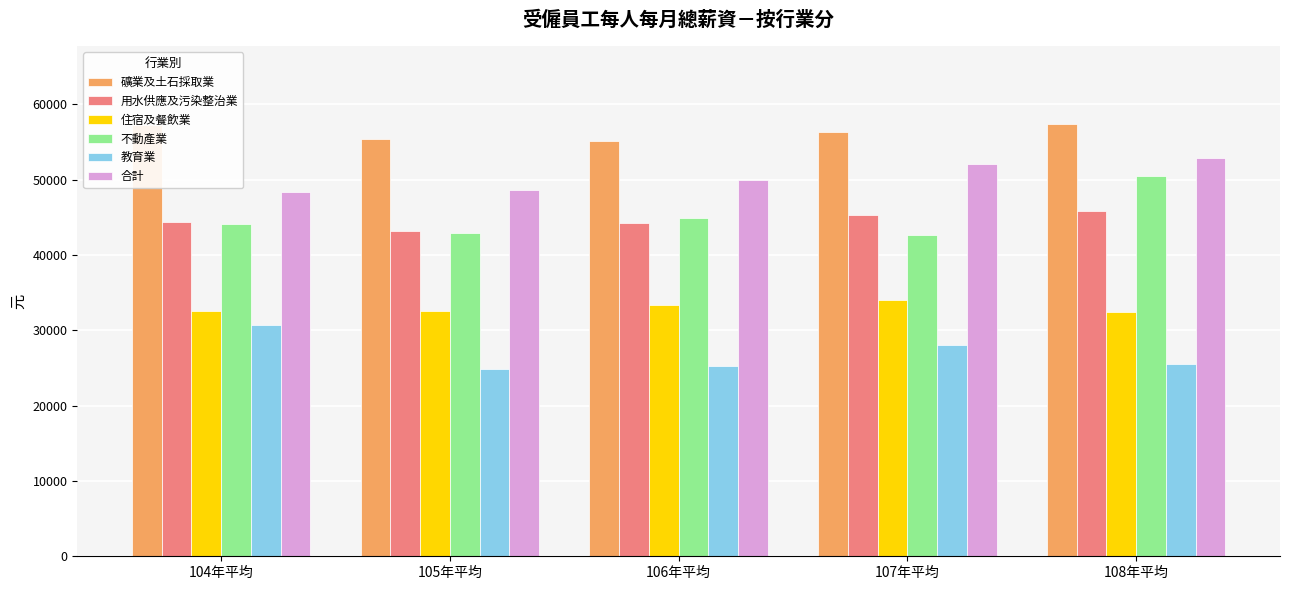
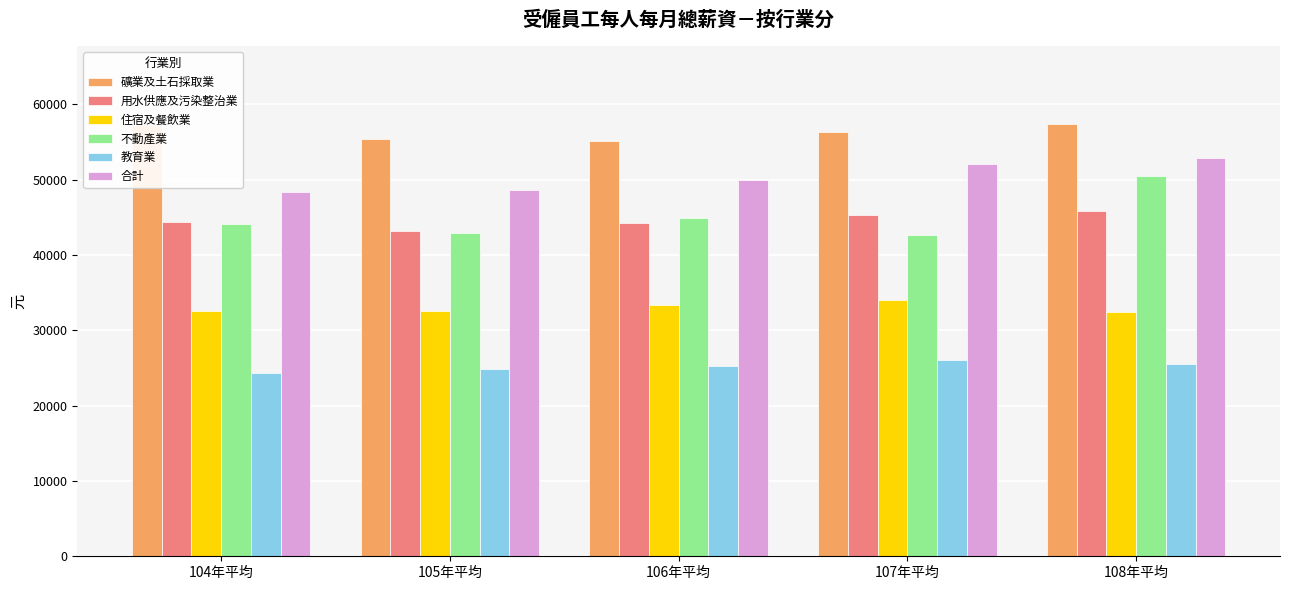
教育業, 104年平均: 31000 -> 24000
教育業, 107年平均: 28000 -> 26000
